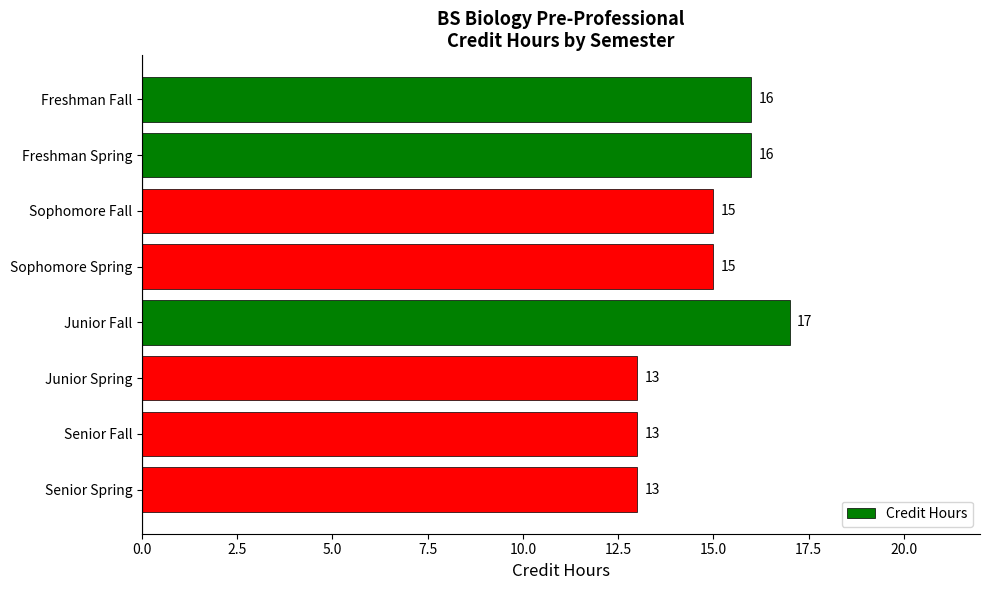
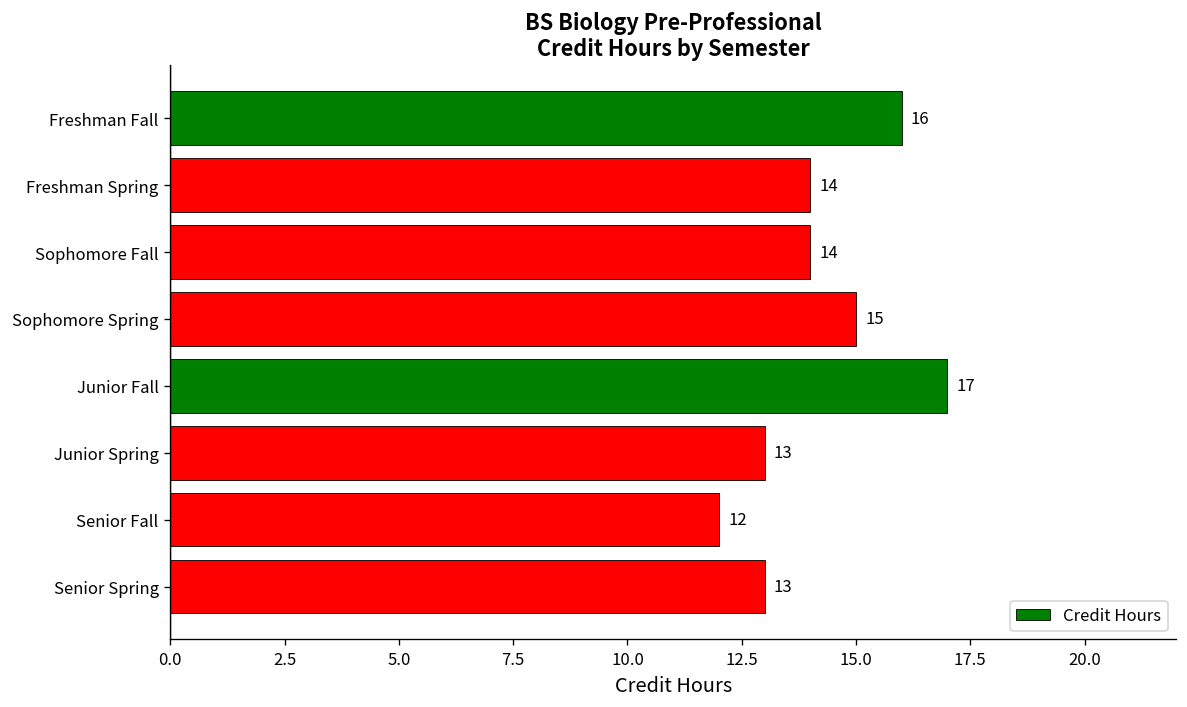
Freshman Spring: 16 -> 14
Sophomore Fall: 15 -> 14
Senior Fall: 13 -> 12
